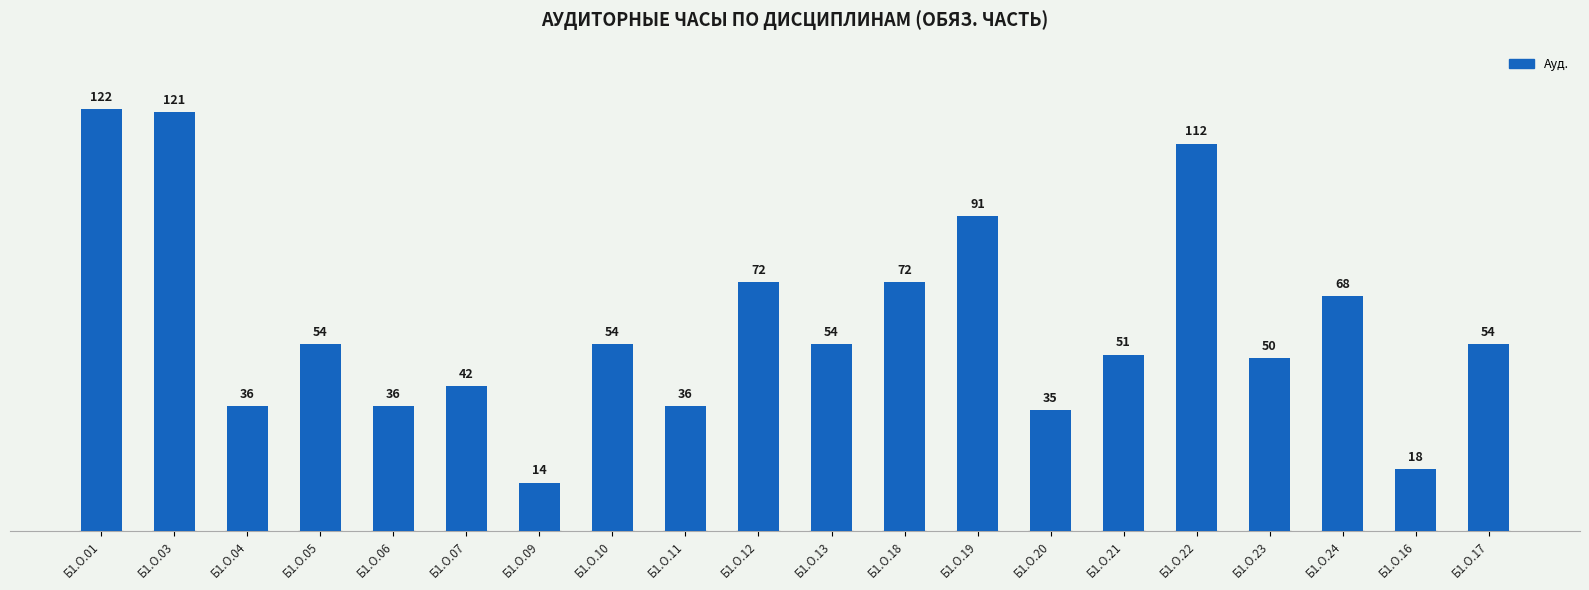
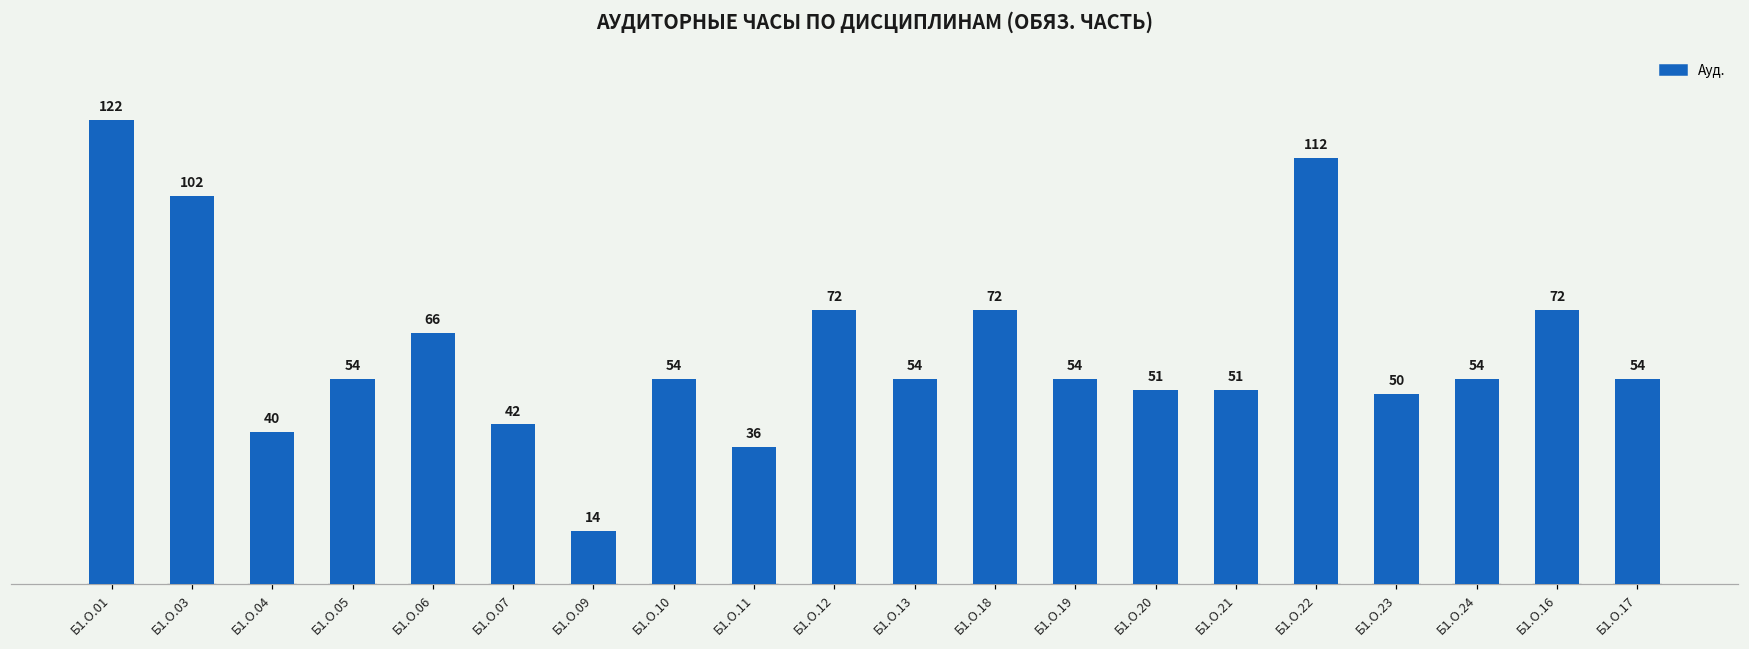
Б1.О.03: 121 -> 102
Б1.О.04: 36 -> 40
Б1.О.06: 36 -> 66
Б1.О.19: 91 -> 54
Б1.О.20: 35 -> 51
Б1.О.24: 68 -> 54
Б1.О.16: 18 -> 72
